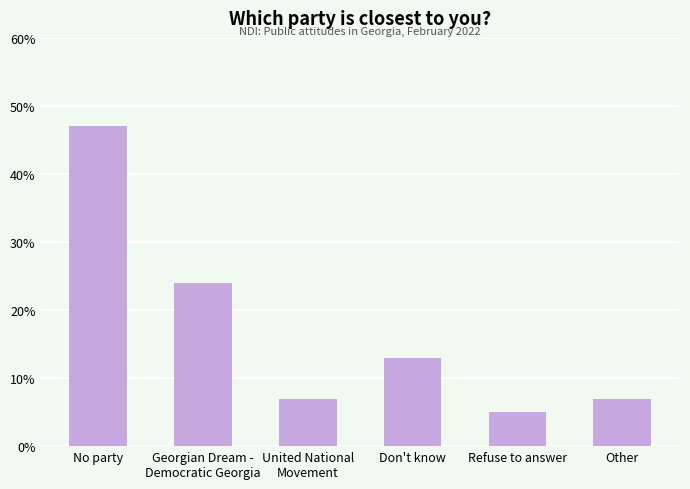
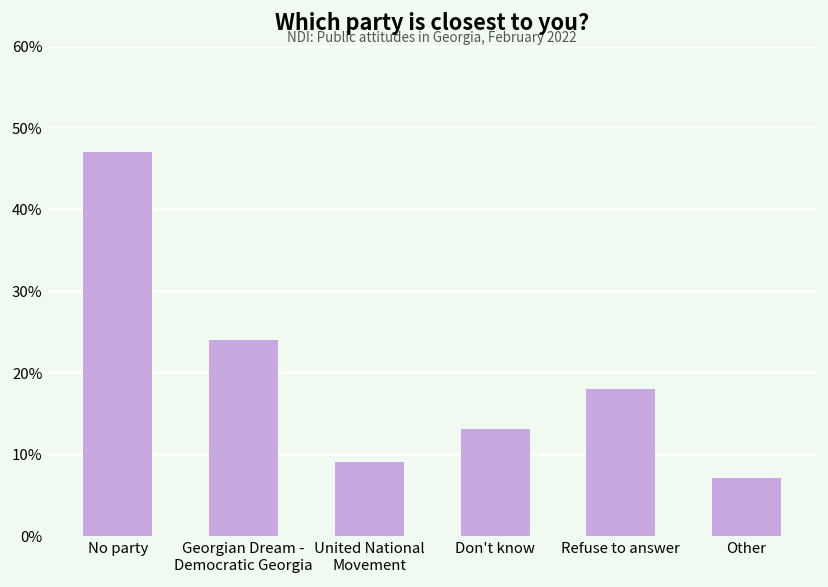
United National Movement: 7% -> 9%
Refuse to answer: 5% -> 18%
